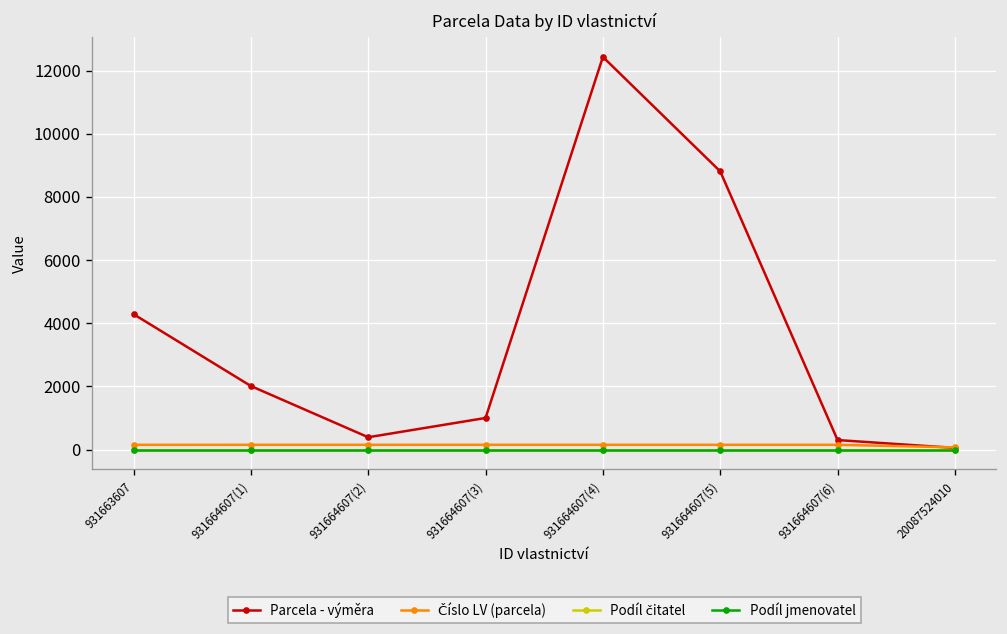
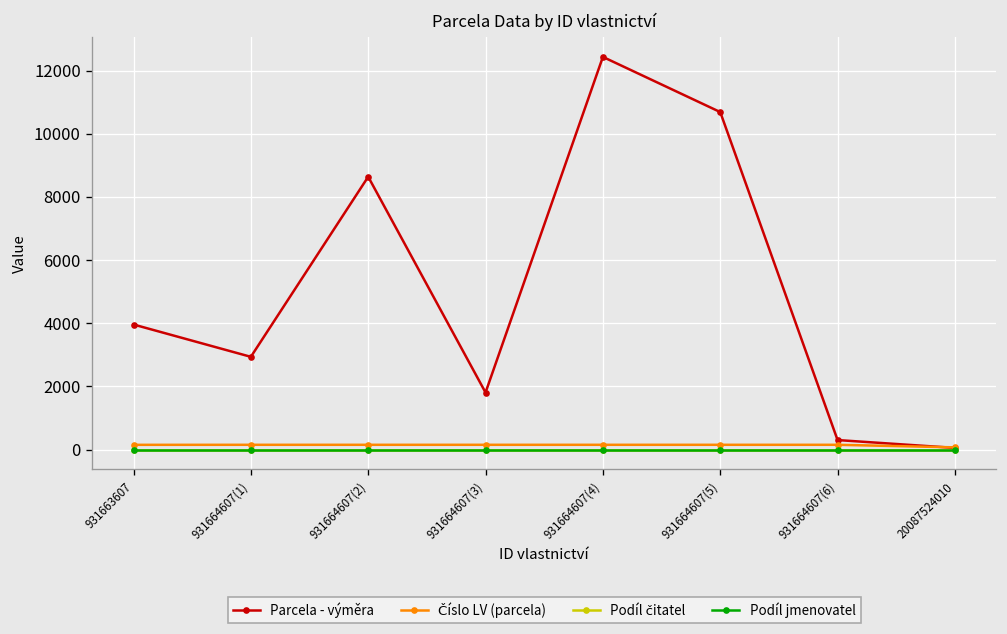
Parcela - výměra, 931663607: 4300 -> 4000
Parcela - výměra, 931664607(1): 2000 -> 2900
Parcela - výměra, 931664607(2): 400 -> 8600
Parcela - výměra, 931664607(3): 1000 -> 1800
Parcela - výměra, 931664607(5): 8800 -> 10700
